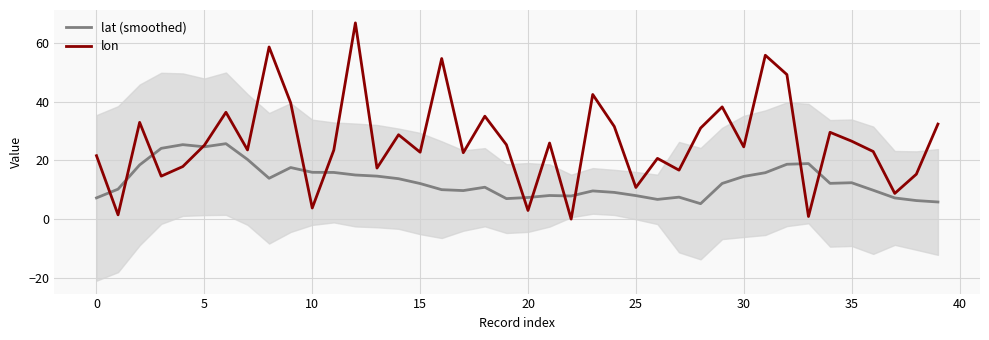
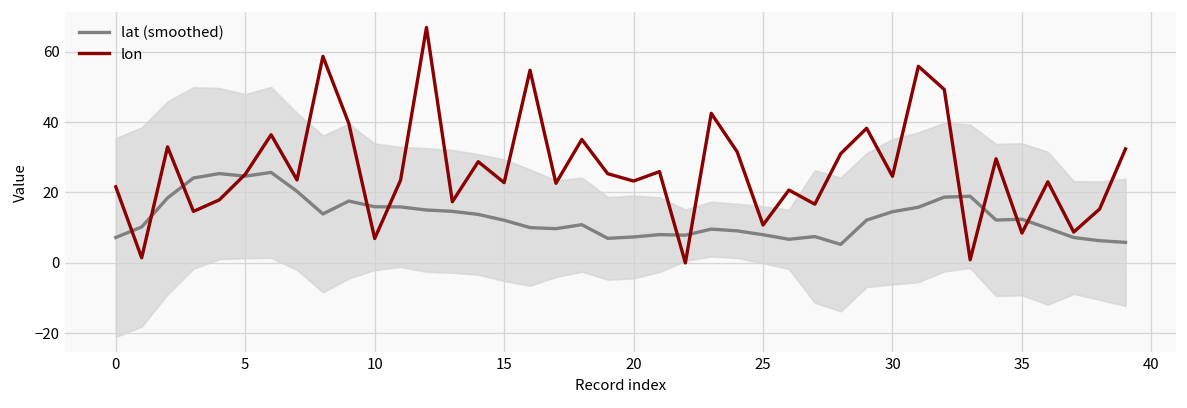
lon, 10: 4 -> 7
lon, 20: 3 -> 23
lon, 35: 27 -> 8
